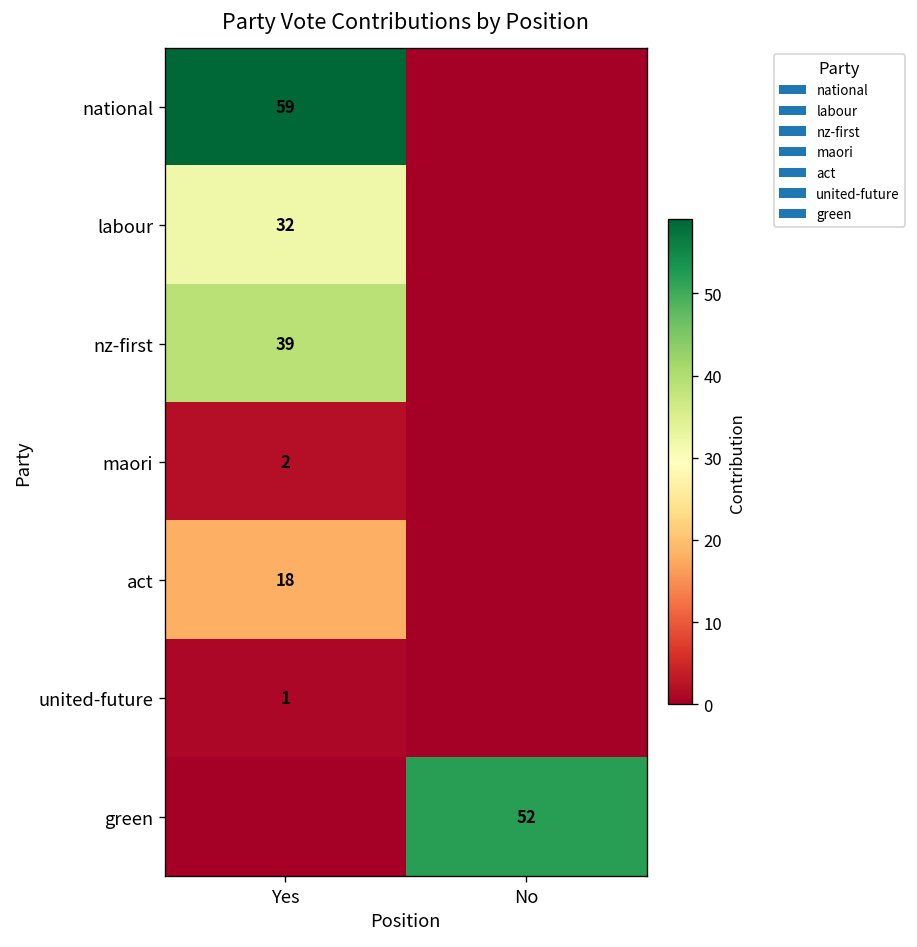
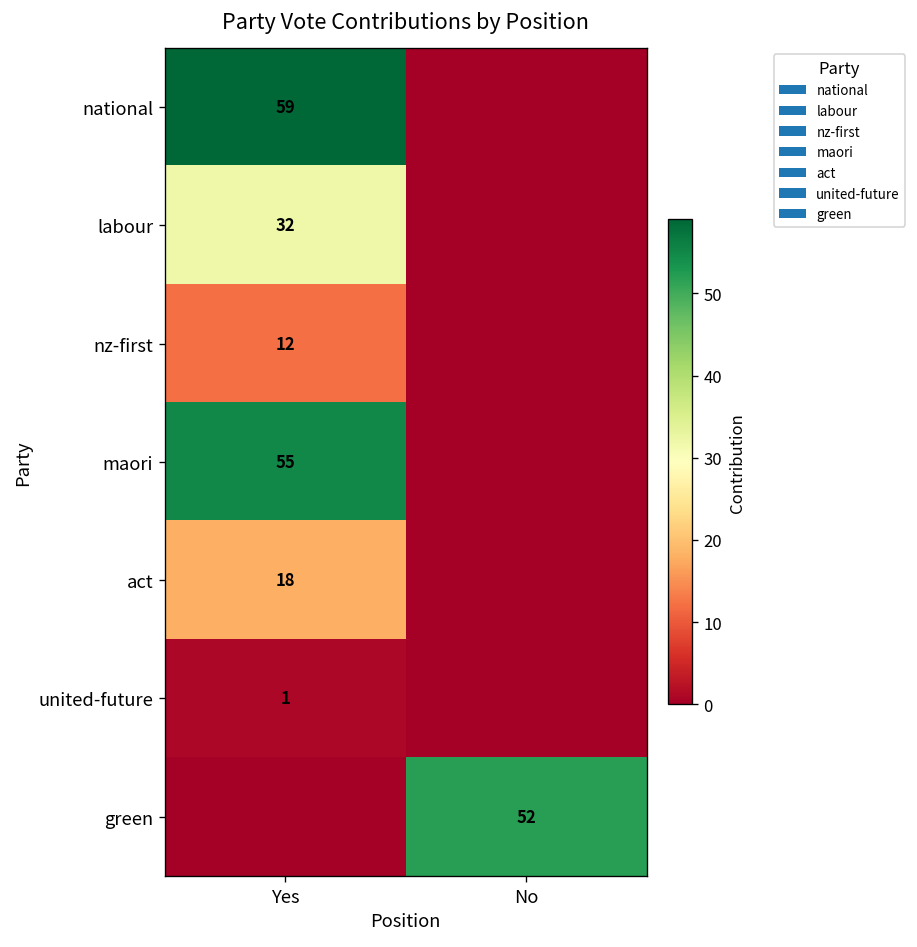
nz-first, Yes: 39 -> 12
maori, Yes: 2 -> 55
